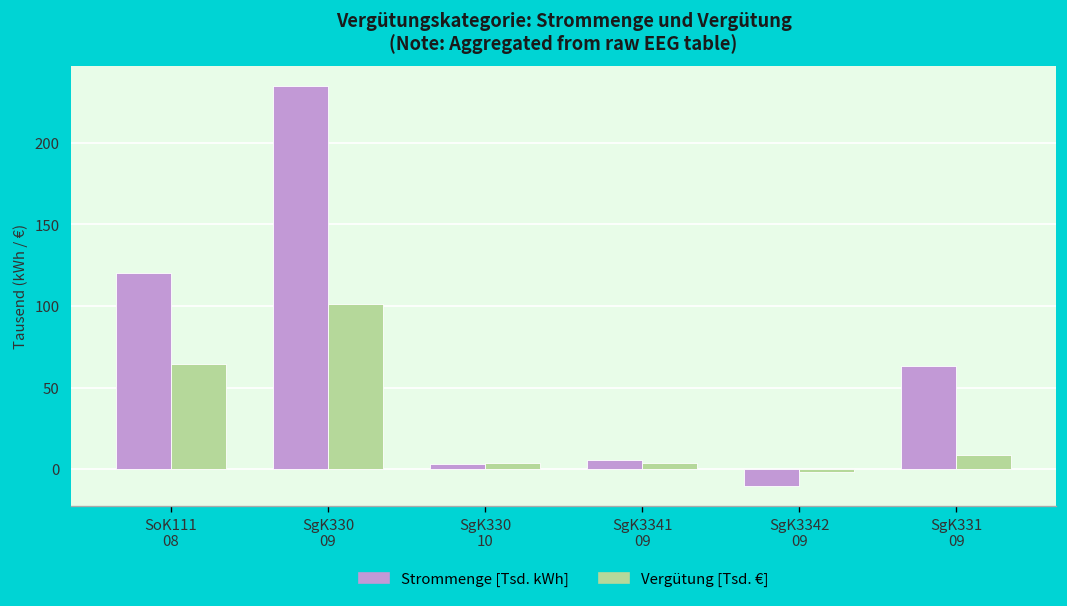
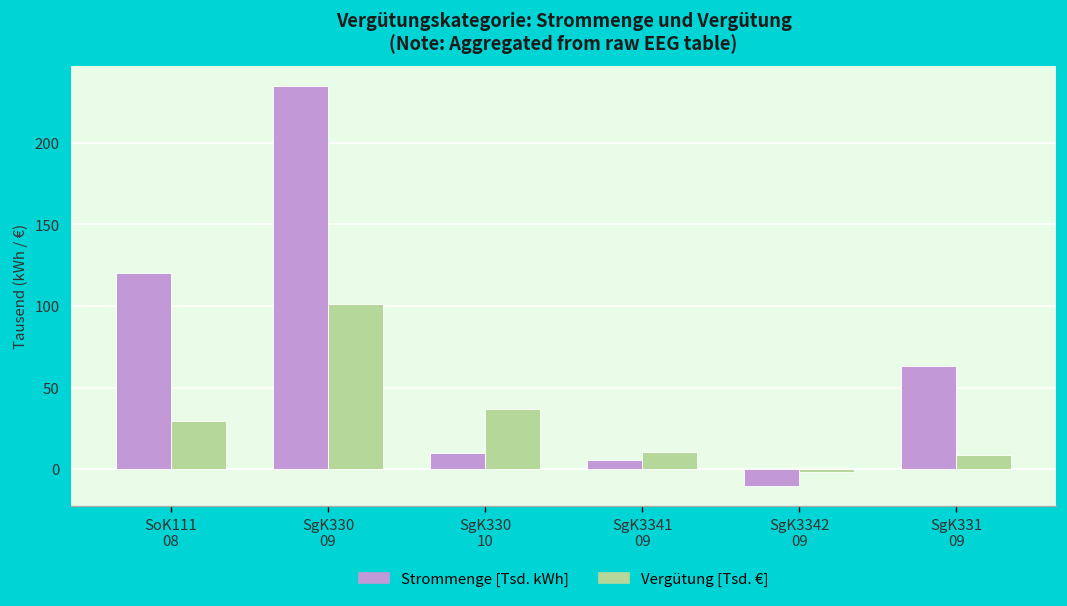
Vergütung [Tsd. €], SoK111 08: 64 -> 30
Strommenge [Tsd. kWh], SgK330 10: 3 -> 10
Vergütung [Tsd. €], SgK330 10: 4 -> 37
Vergütung [Tsd. €], SgK3341 09: 4 -> 11
